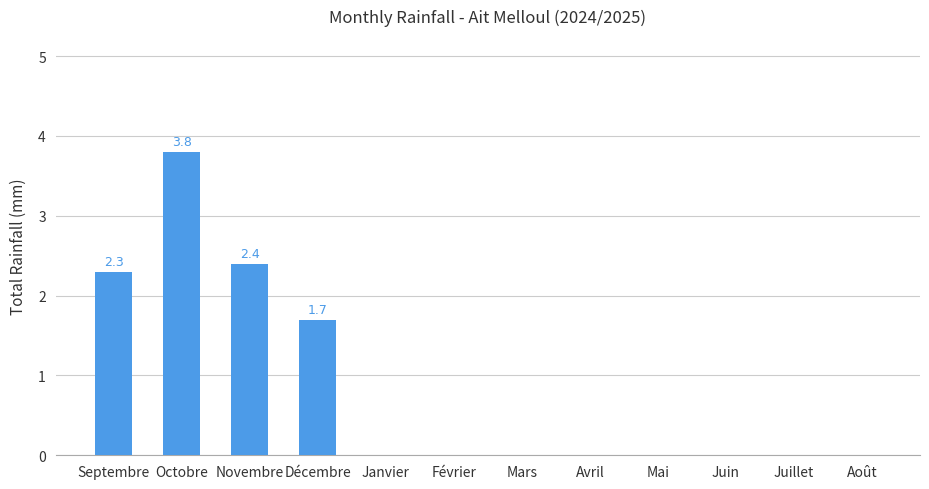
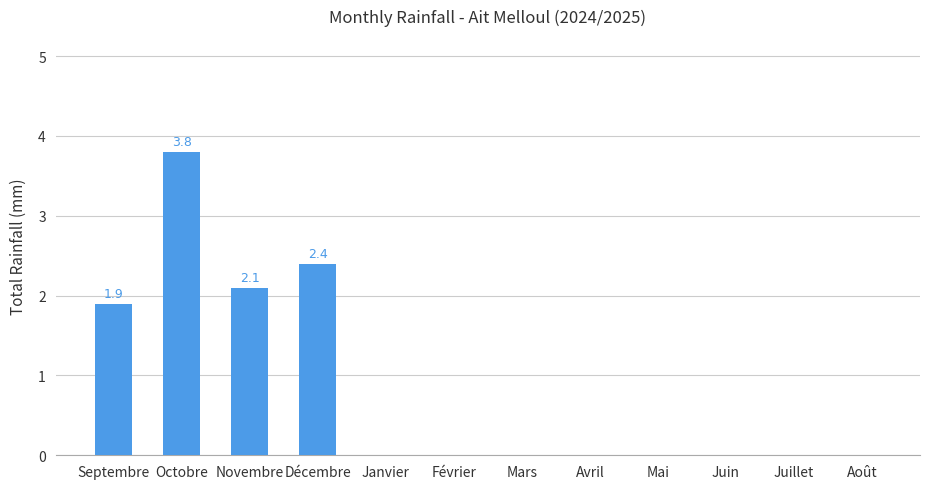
Septembre: 2.3 -> 1.9
Novembre: 2.4 -> 2.1
Décembre: 1.7 -> 2.4
